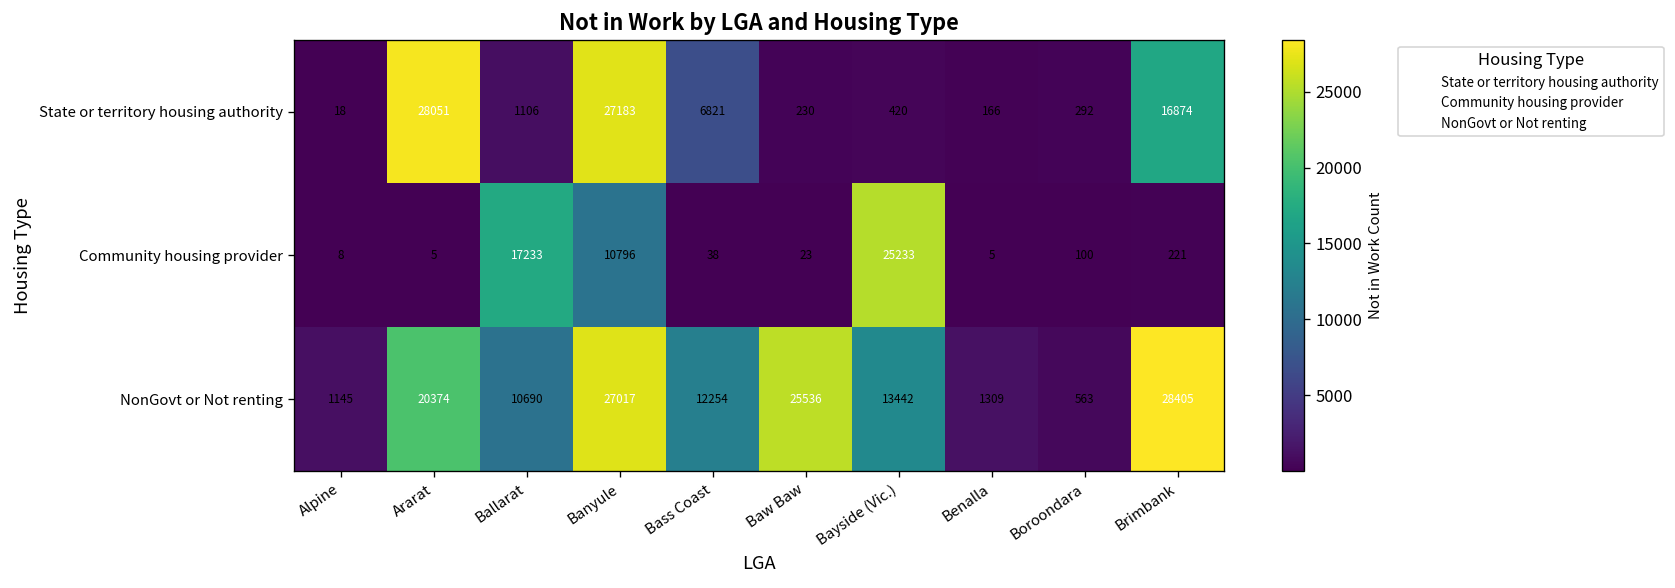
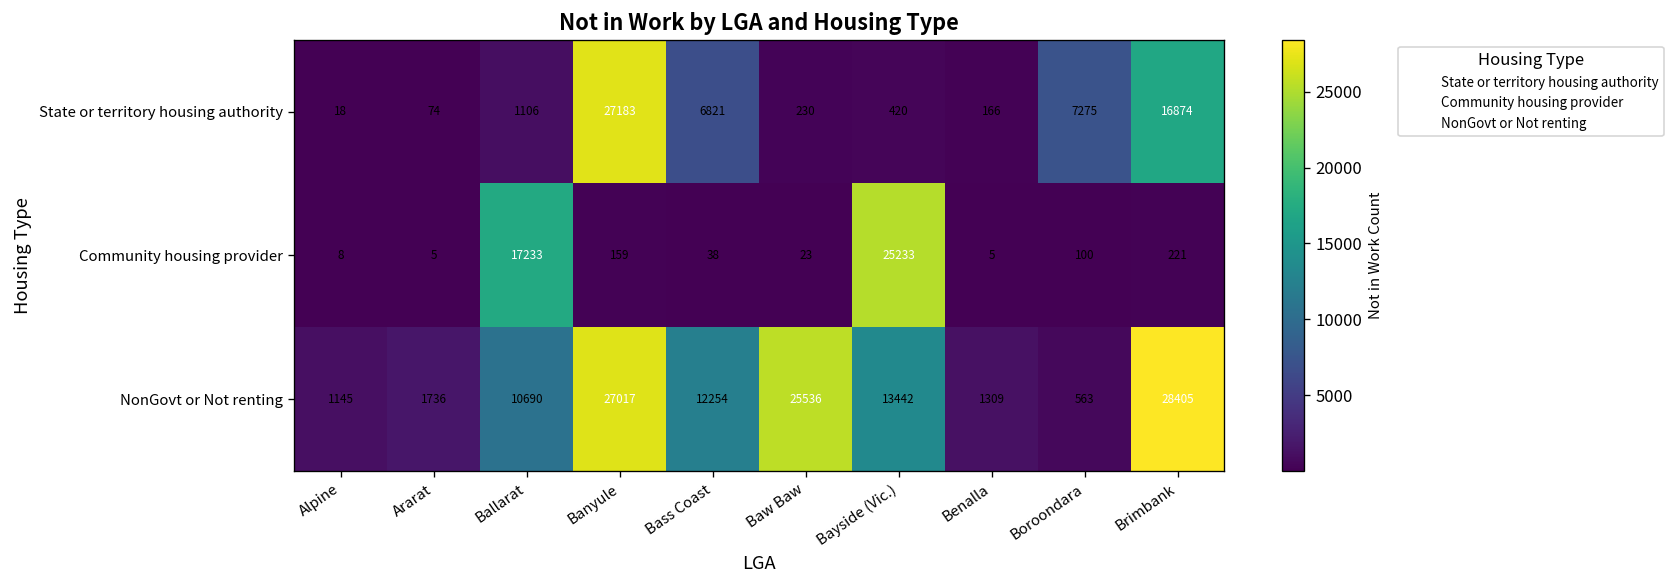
State or territory housing authority, Ararat: 28051 -> 74
State or territory housing authority, Boroondara: 292 -> 7275
Community housing provider, Banyule: 10796 -> 159
NonGovt or Not renting, Ararat: 20374 -> 1736
